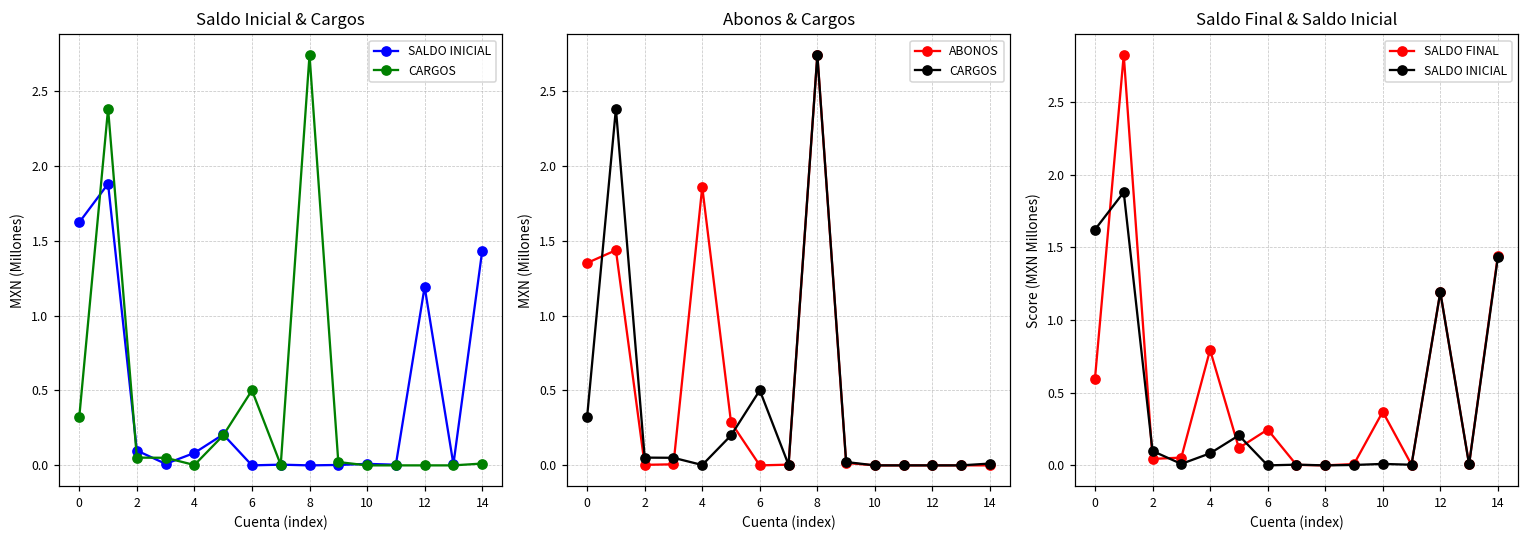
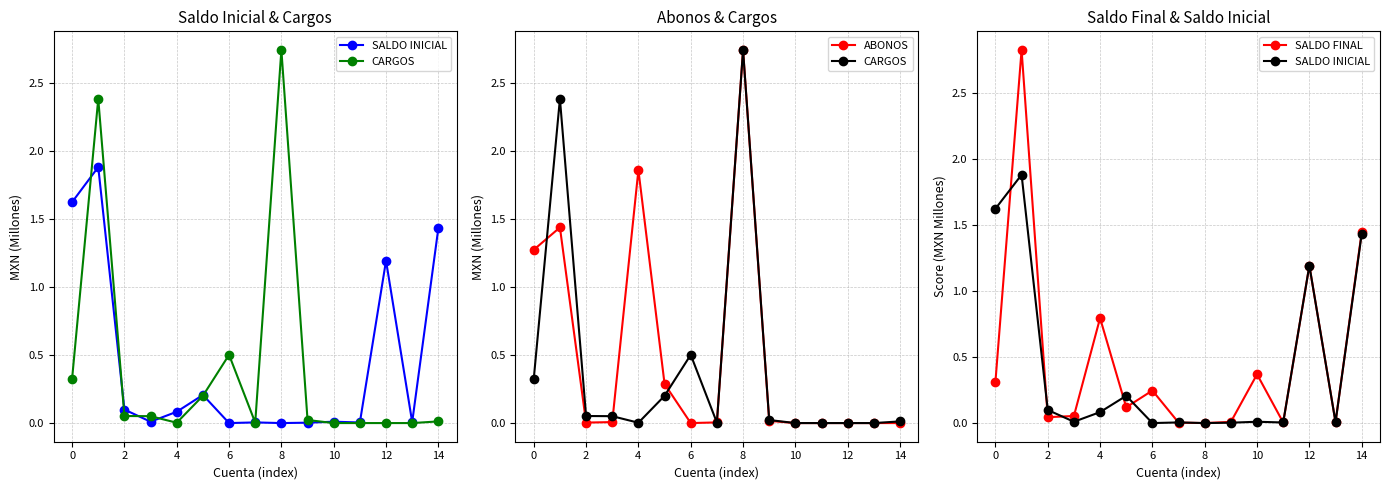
Abonos & Cargos, ABONOS, 0: 1.35 -> 1.27
Saldo Final & Saldo Inicial, SALDO FINAL, 0: 0.60 -> 0.31
